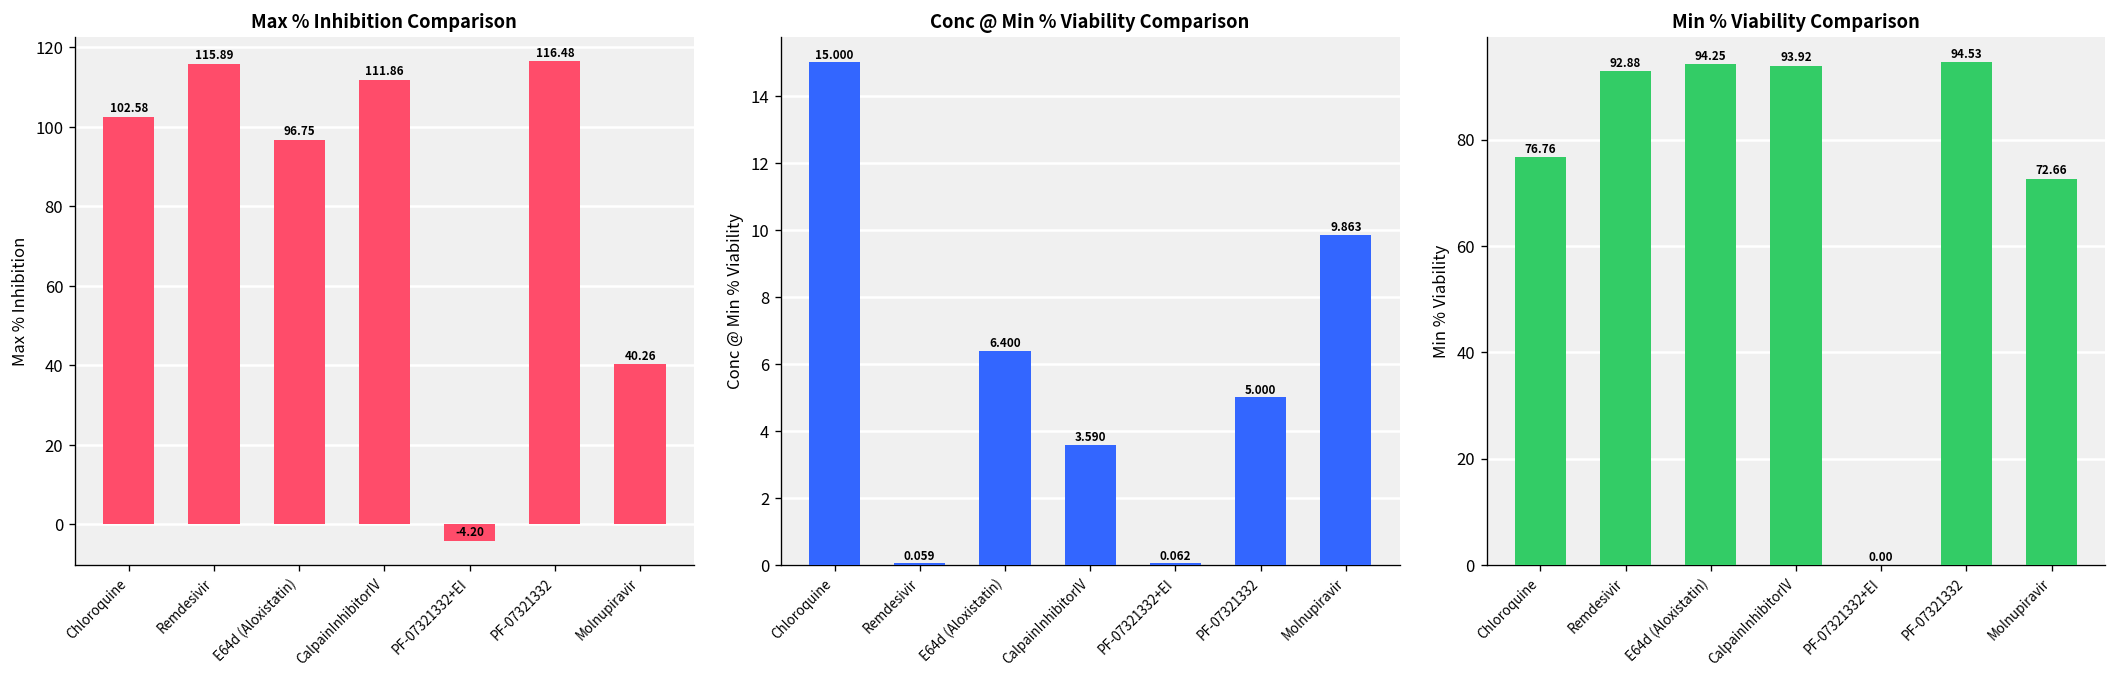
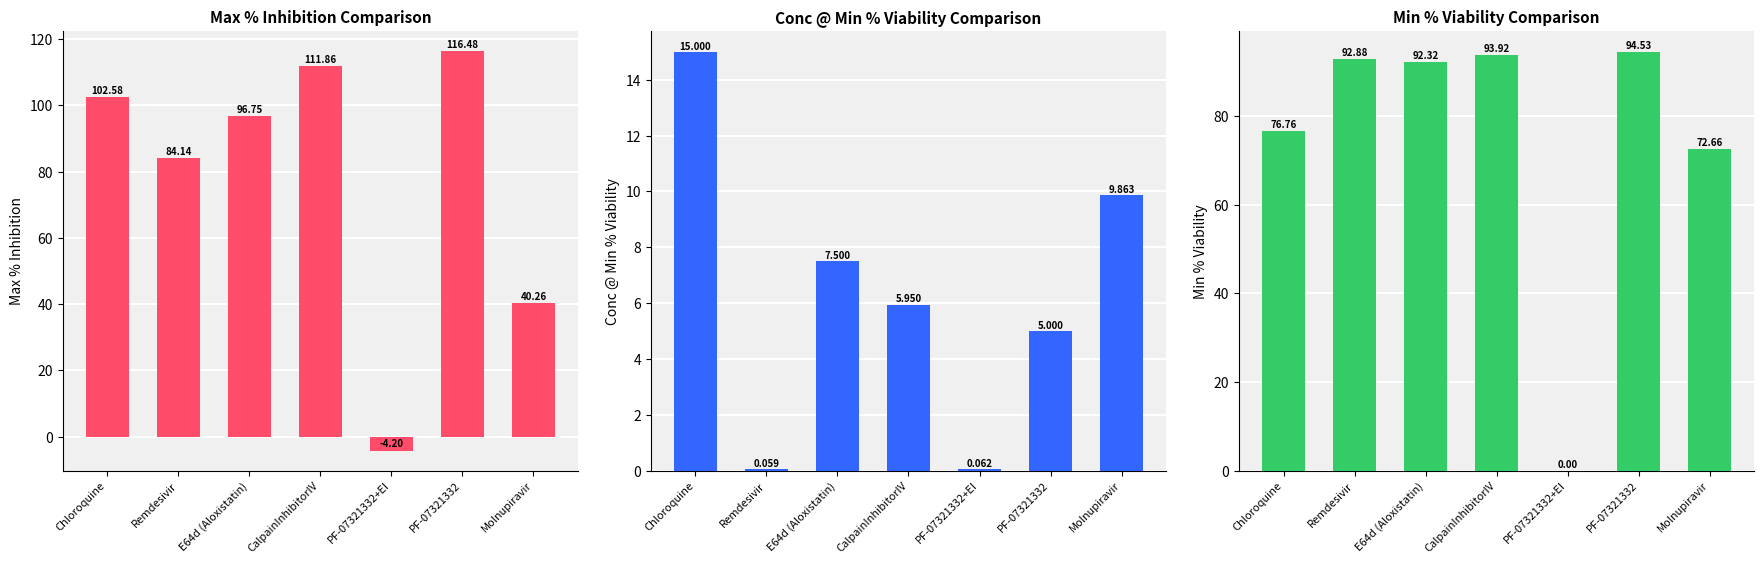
Max % Inhibition Comparison, Remdesivir: 115.89 -> 84.14
Conc @ Min % Viability Comparison, E64d (Aloxistatin): 6.400 -> 7.500
Conc @ Min % Viability Comparison, CalpainInhibitorIV: 3.590 -> 5.950
Min % Viability Comparison, E64d (Aloxistatin): 94.25 -> 92.32
